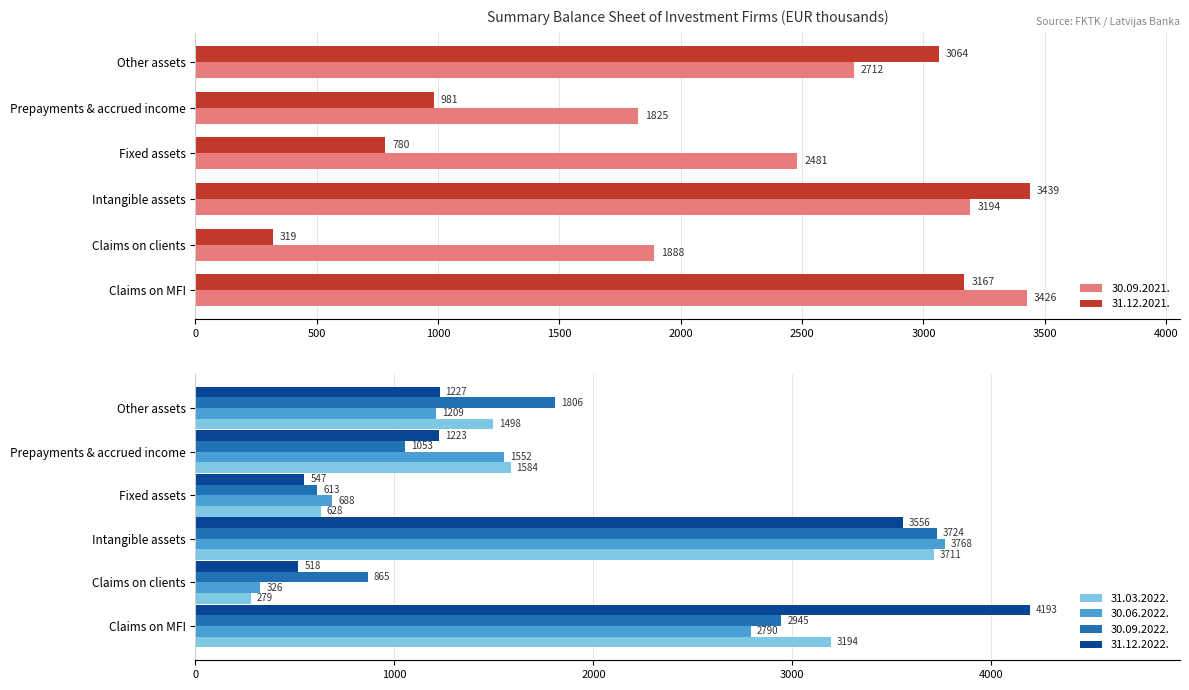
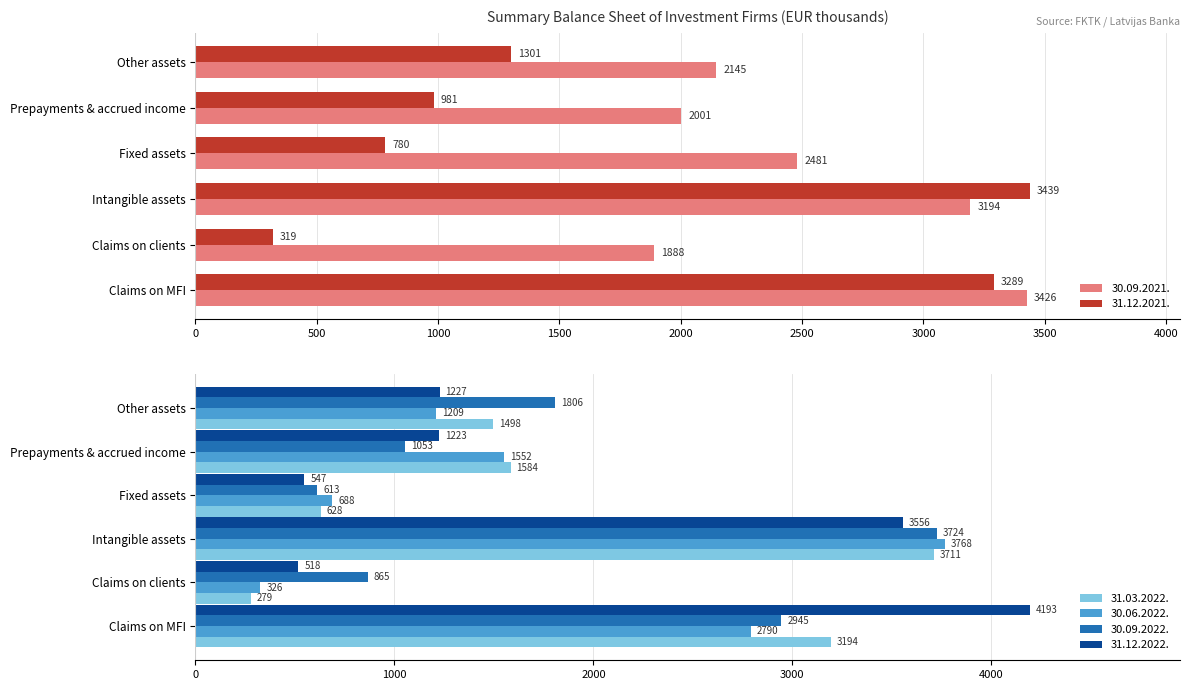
Summary Balance Sheet of Investment Firms (EUR thousands), 31.12.2021., Other assets: 3064 -> 1301
Summary Balance Sheet of Investment Firms (EUR thousands), 30.09.2021., Other assets: 2712 -> 2145
Summary Balance Sheet of Investment Firms (EUR thousands), 30.09.2021., Prepayments & accrued income: 1825 -> 2001
Summary Balance Sheet of Investment Firms (EUR thousands), 31.12.2021., Claims on MFI: 3167 -> 3289
